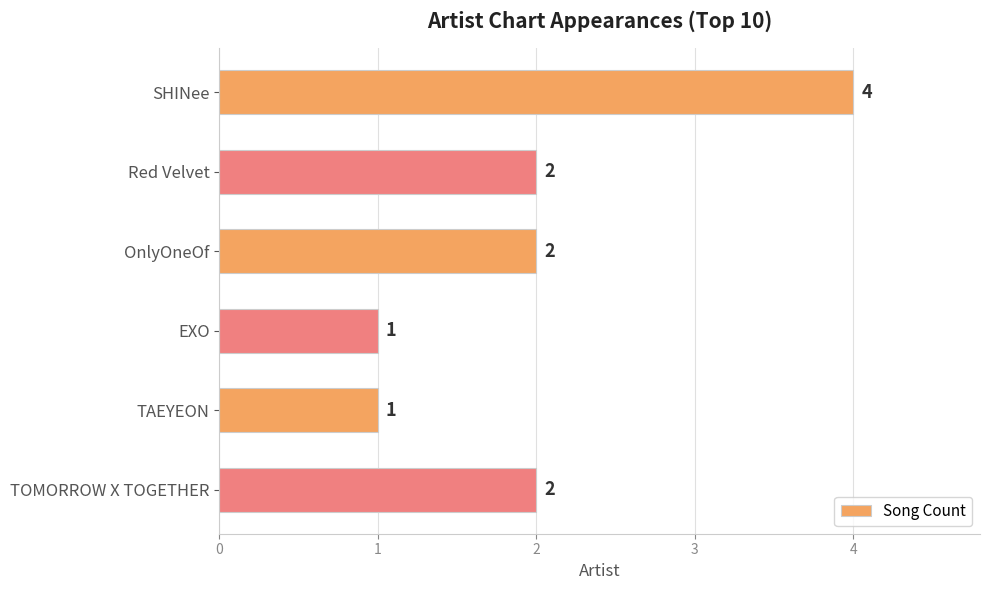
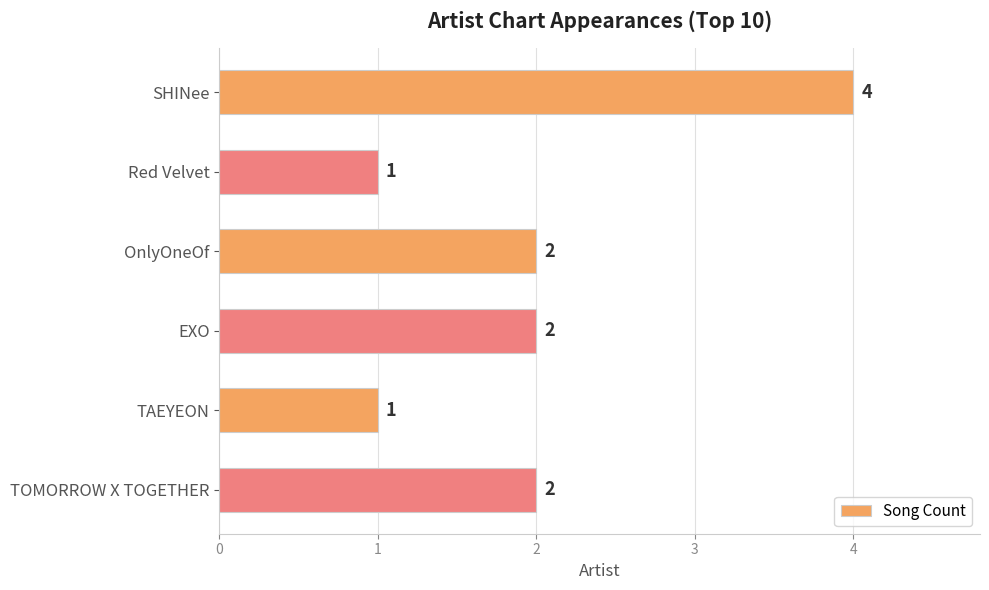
Red Velvet: 2 -> 1
EXO: 1 -> 2
